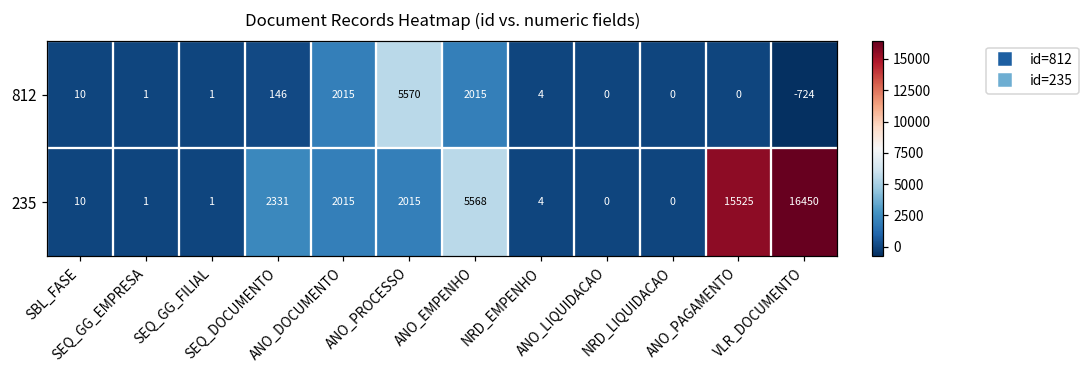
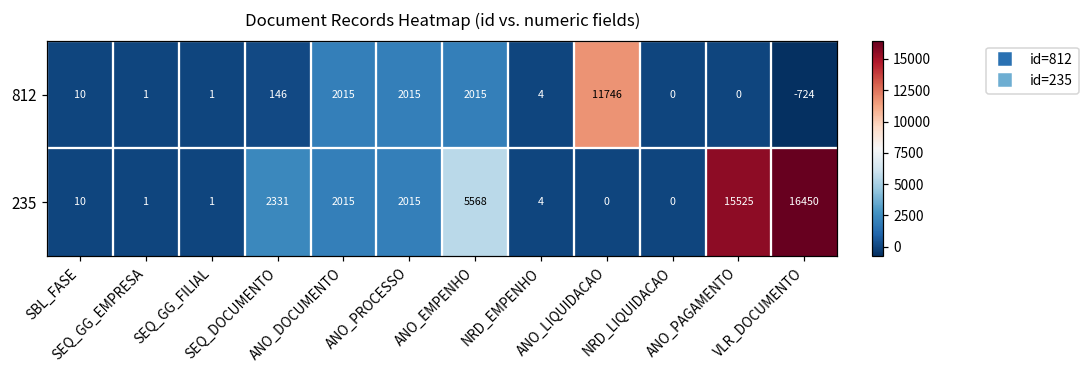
812, ANO_PROCESSO: 5570 -> 2015
812, ANO_LIQUIDACAO: 0 -> 11746
